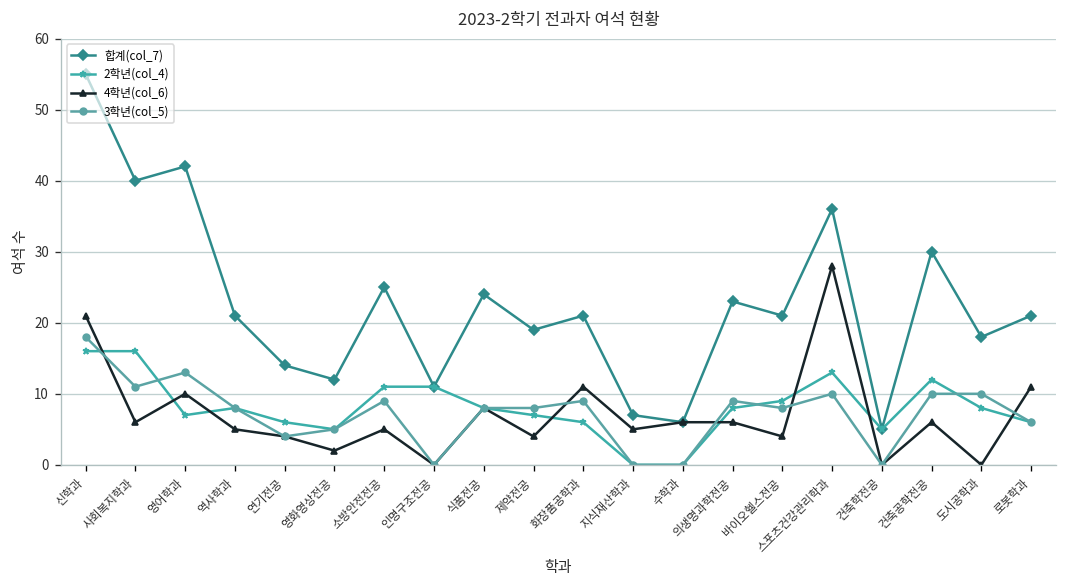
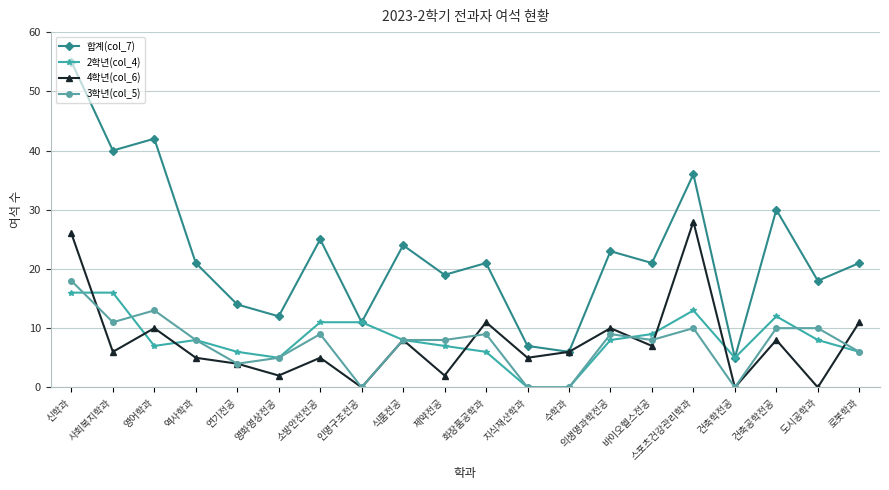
4학년(col_6), 신학과: 21 -> 26
4학년(col_6), 제약전공: 4 -> 2
4학년(col_6), 의생명과학전공: 6 -> 10
4학년(col_6), 바이오헬스전공: 4 -> 7
4학년(col_6), 건축공학전공: 6 -> 8
